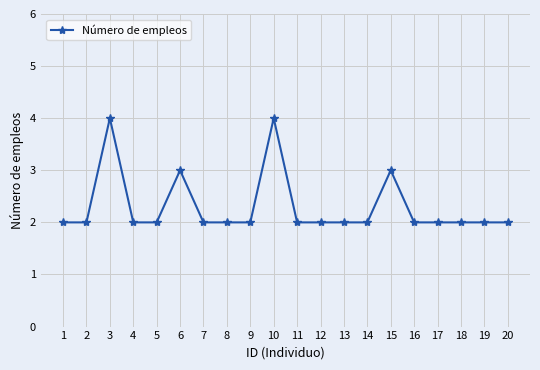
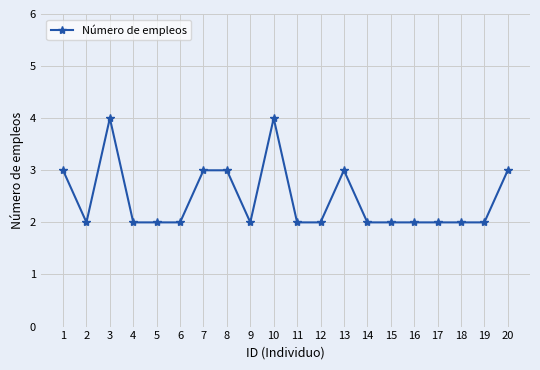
1: 2 -> 3
6: 3 -> 2
7: 2 -> 3
8: 2 -> 3
13: 2 -> 3
15: 3 -> 2
20: 2 -> 3
